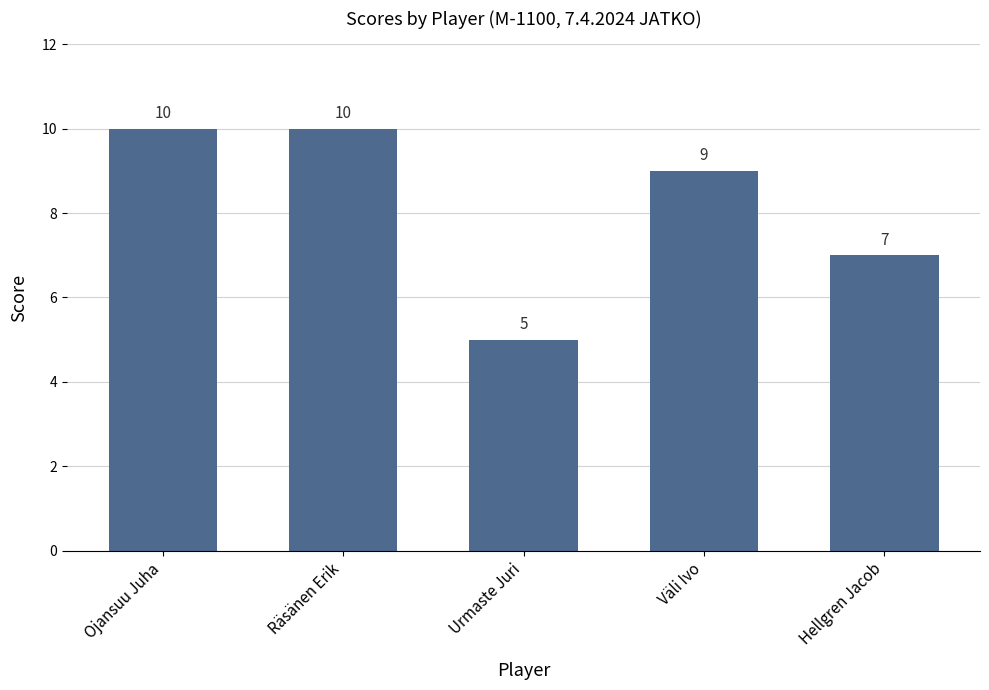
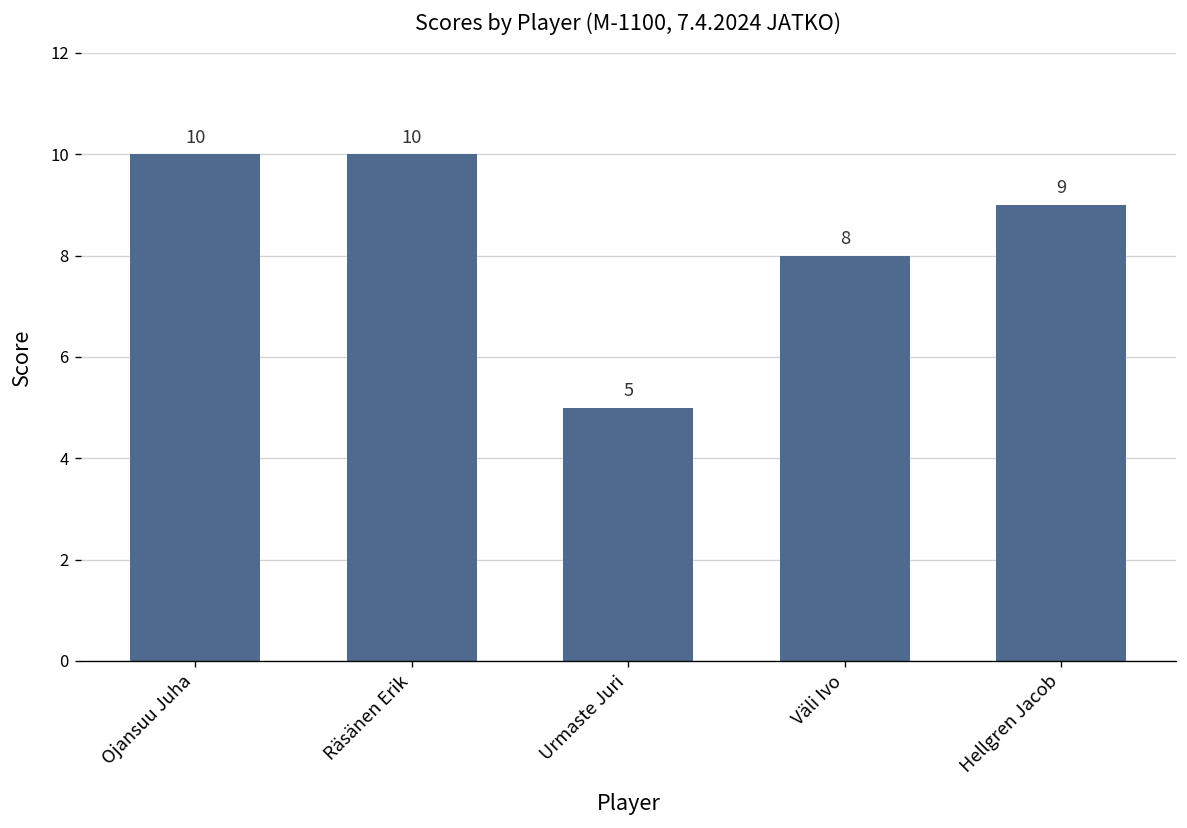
Väli Ivo: 9 -> 8
Hellgren Jacob: 7 -> 9
